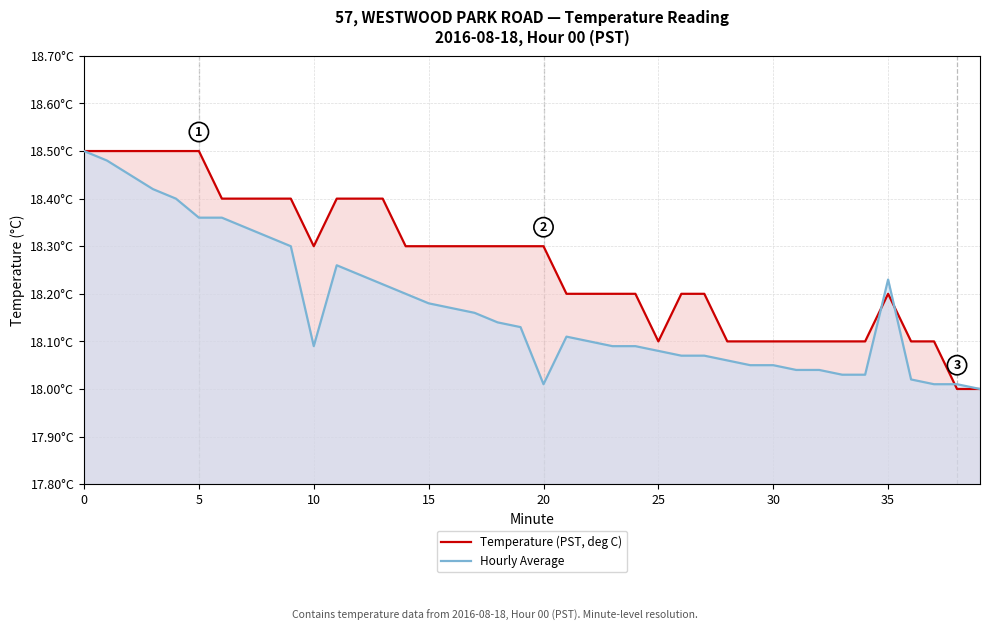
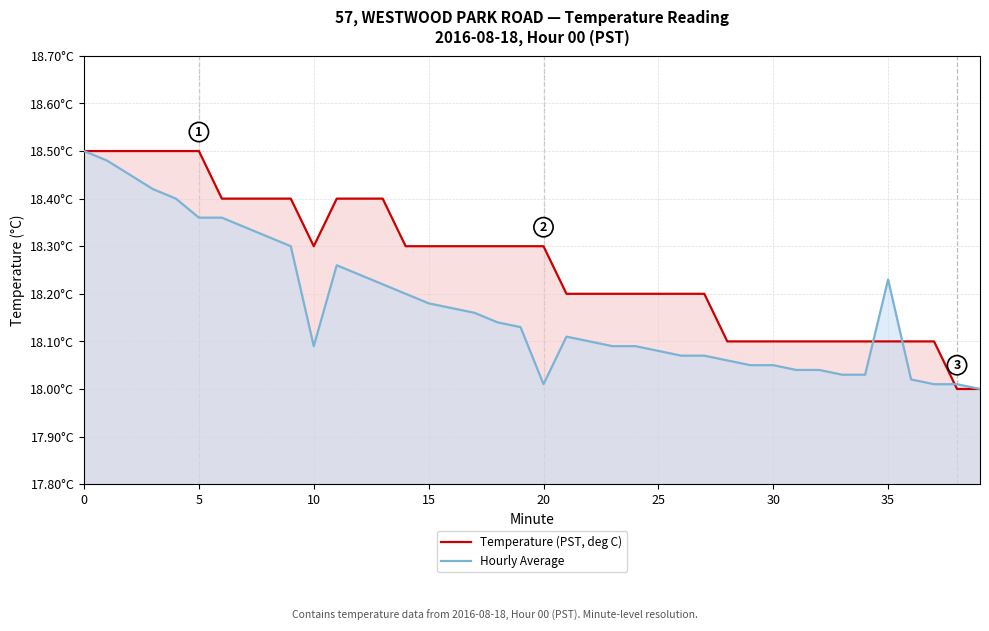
Temperature (PST, deg C), 25: 18.1°C -> 18.2°C
Temperature (PST, deg C), 35: 18.2°C -> 18.1°C
